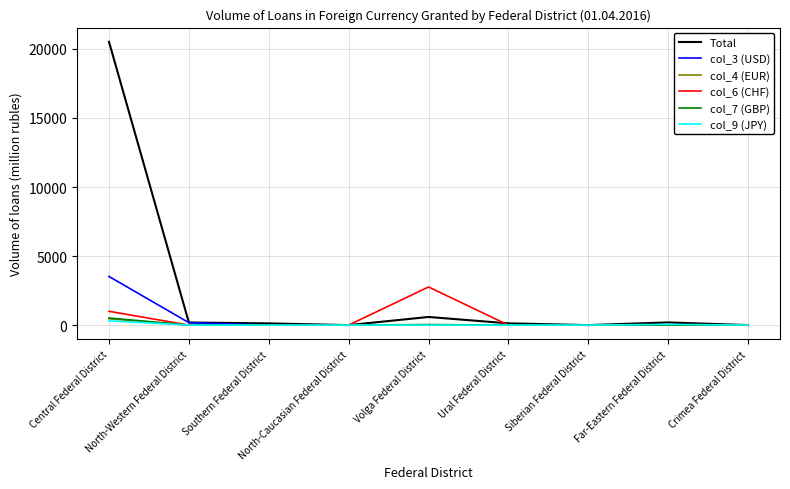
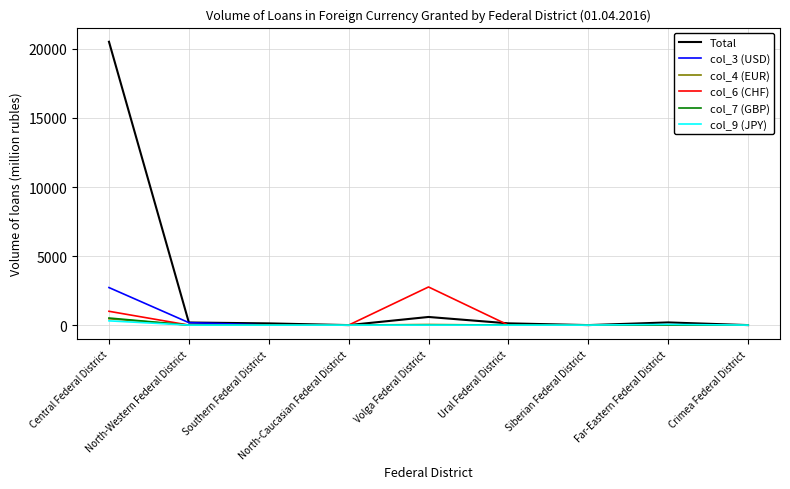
col_3 (USD), Central Federal District: 3500 -> 2700
